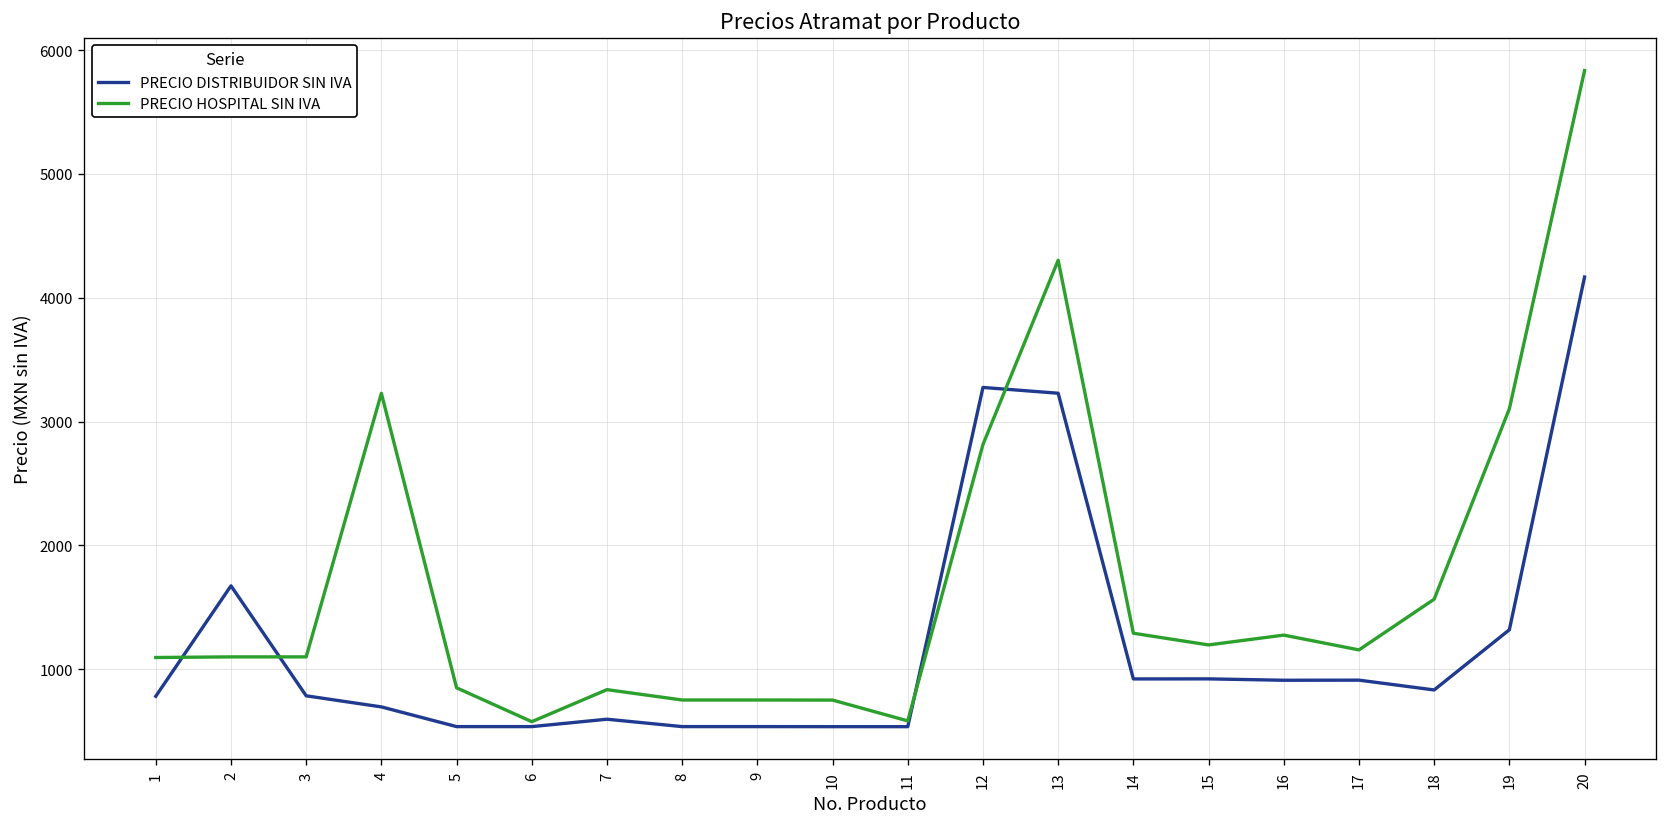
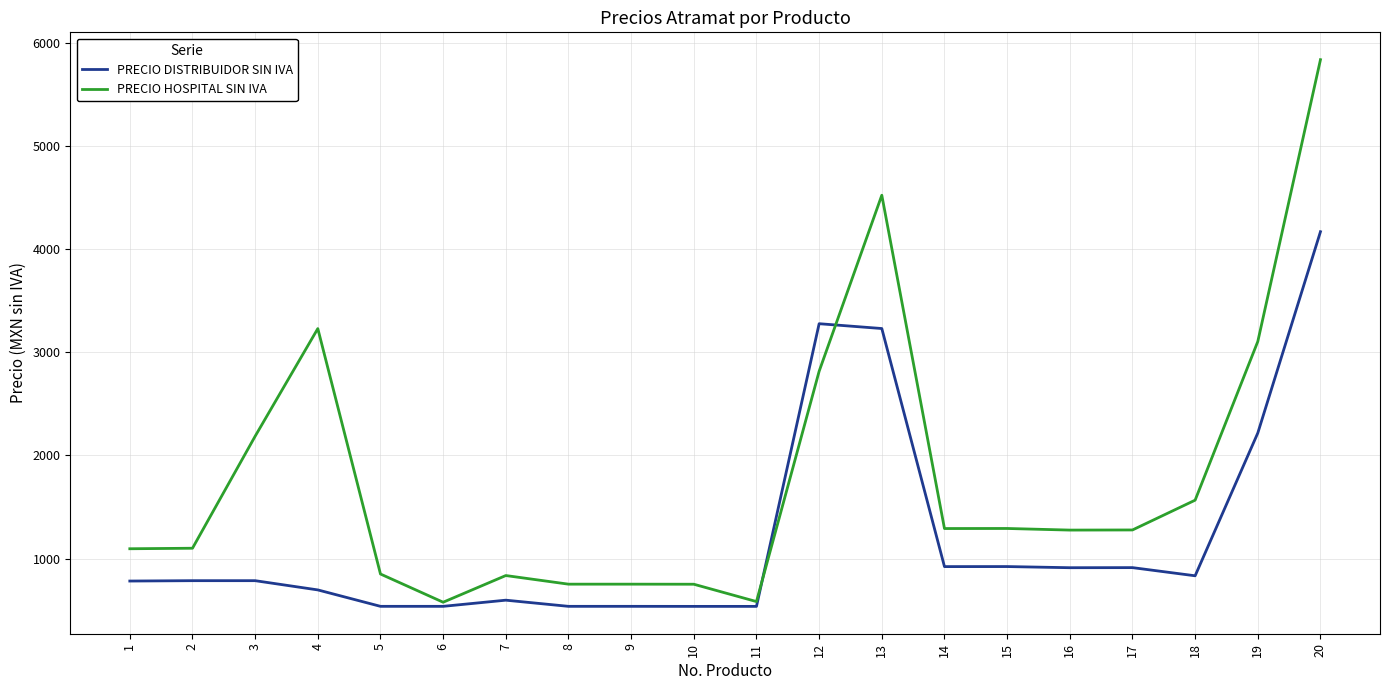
PRECIO DISTRIBUIDOR SIN IVA, 2: 1670 -> 790
PRECIO HOSPITAL SIN IVA, 3: 1100 -> 2190
PRECIO HOSPITAL SIN IVA, 13: 4300 -> 4520
PRECIO HOSPITAL SIN IVA, 15: 1200 -> 1290
PRECIO HOSPITAL SIN IVA, 17: 1160 -> 1280
PRECIO DISTRIBUIDOR SIN IVA, 19: 1320 -> 2220
